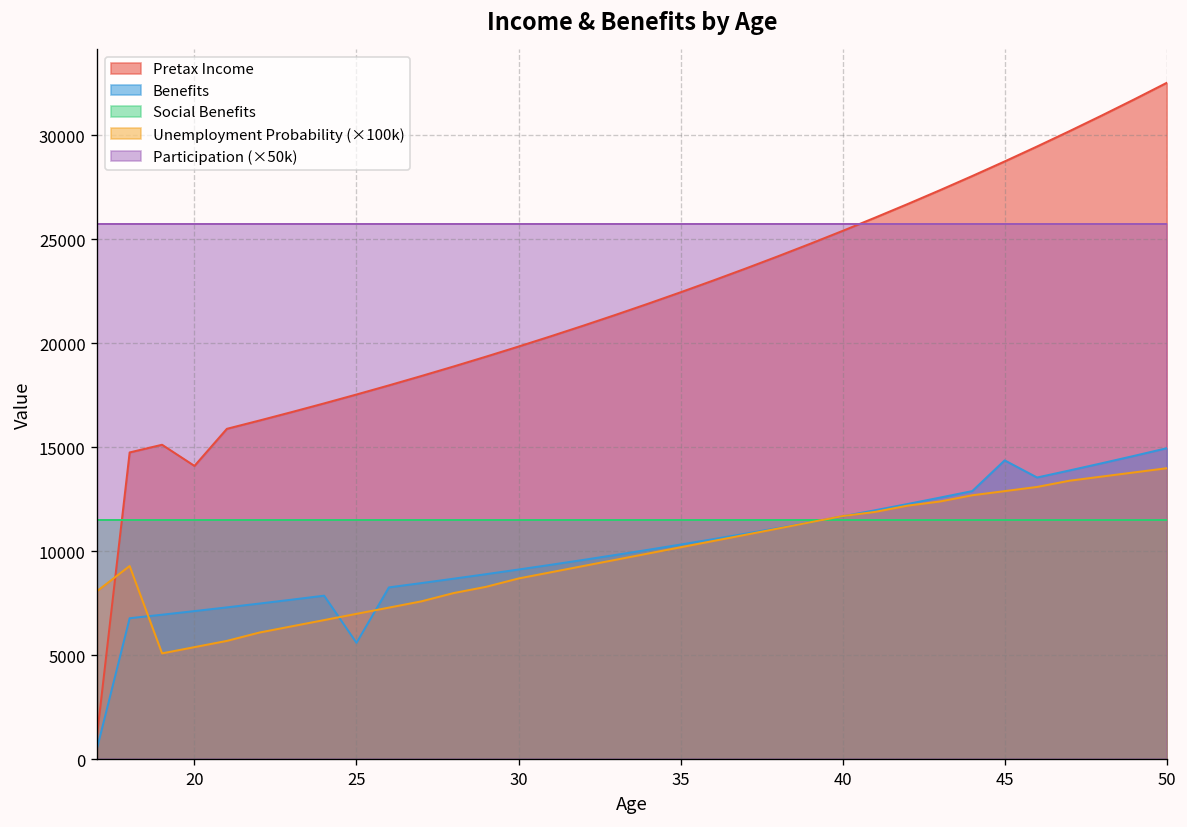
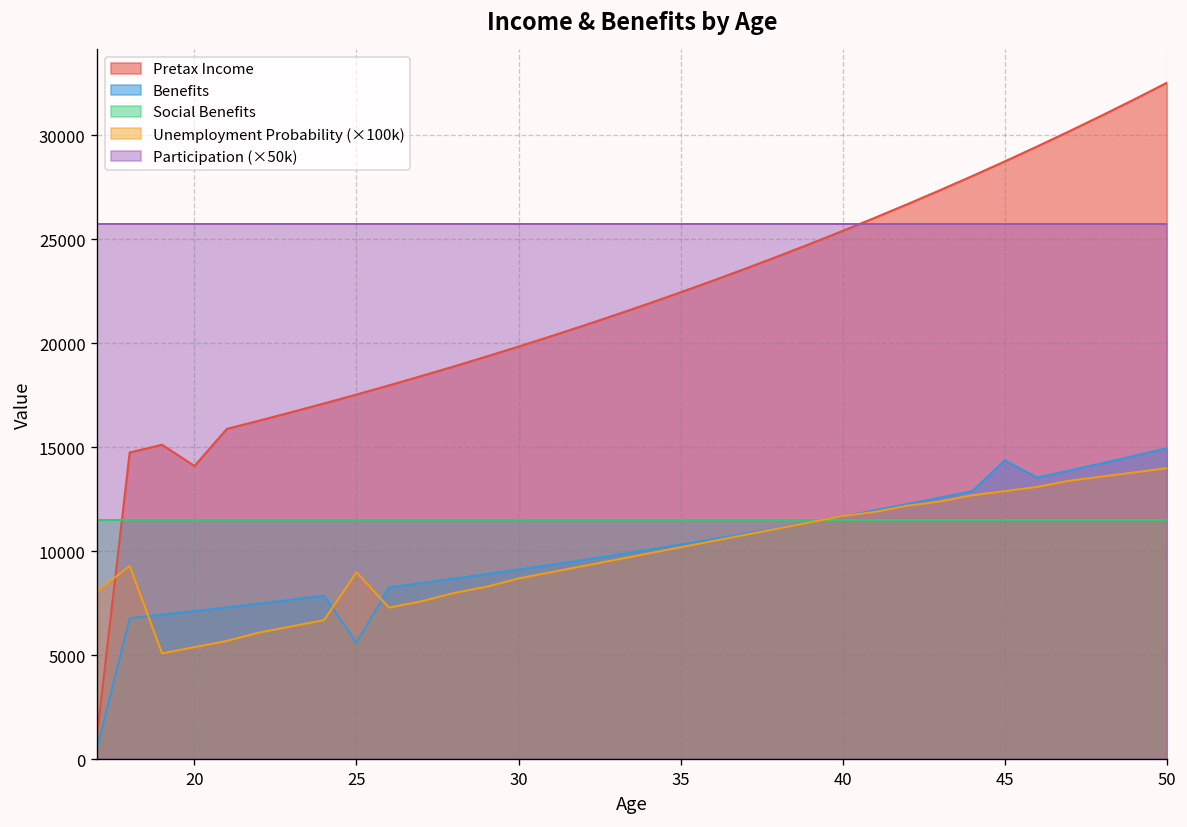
Unemployment Probability (×100k), 25: 7000 -> 9000
